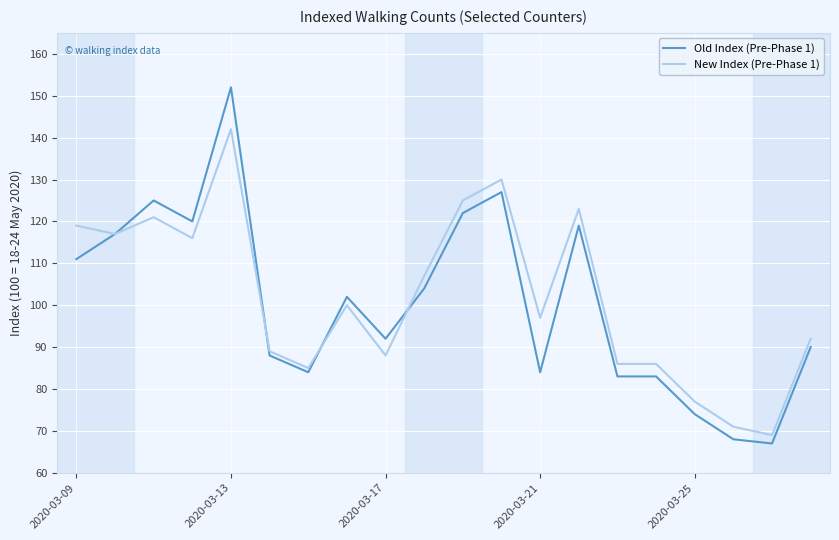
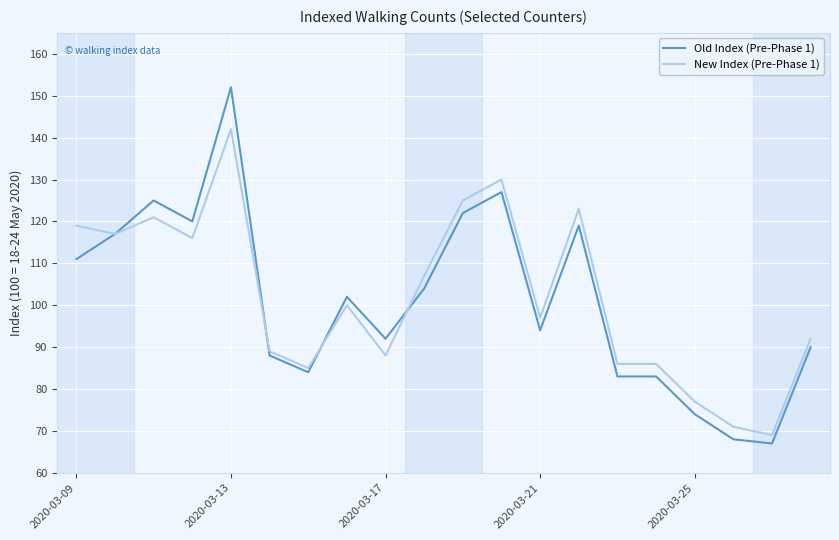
Old Index (Pre-Phase 1), 2020-03-21: 84 -> 94
